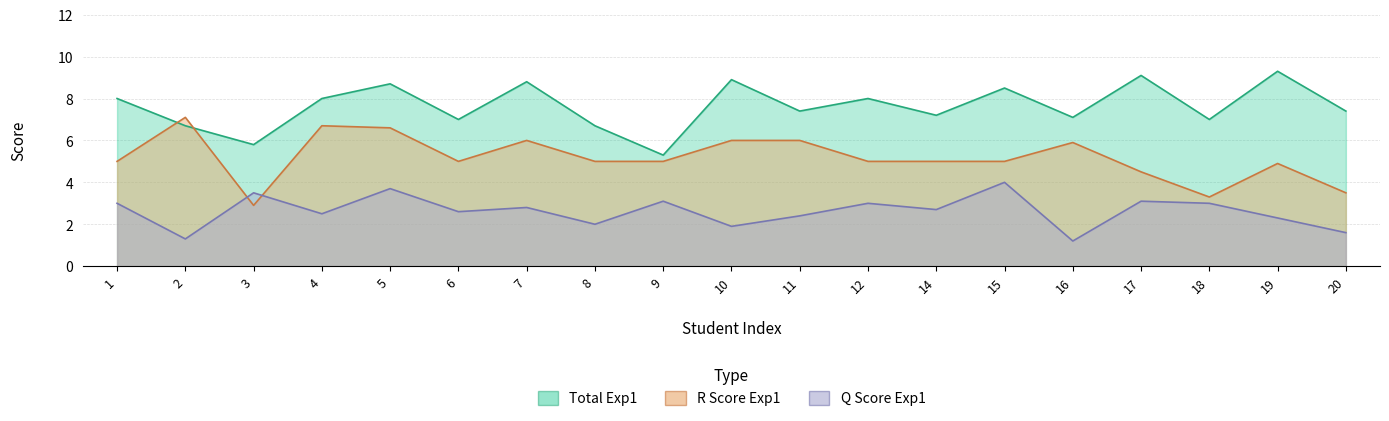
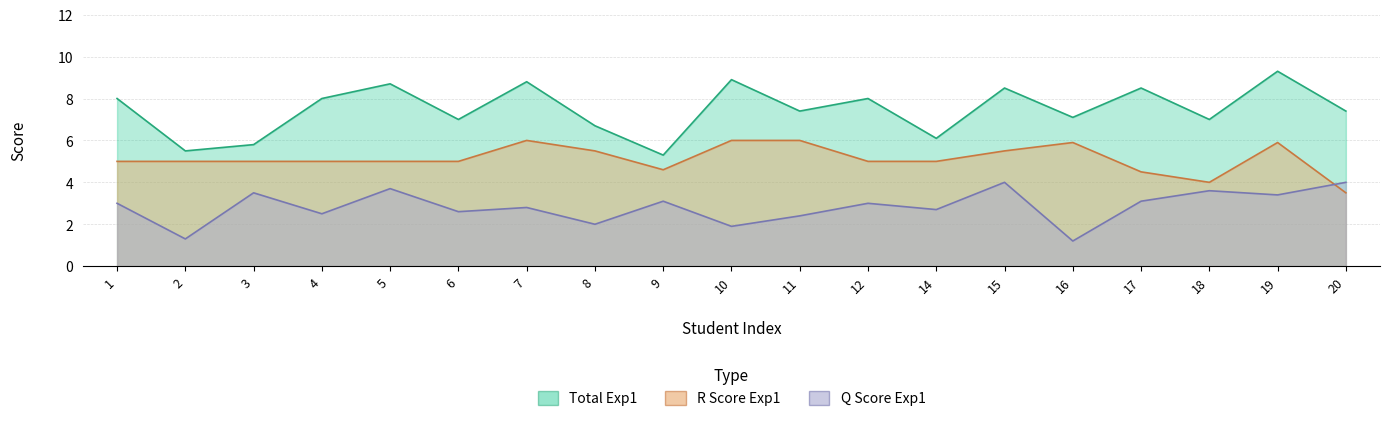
Total Exp1, 2: 6.7 -> 5.5
R Score Exp1, 2: 7.1 -> 5.0
R Score Exp1, 3: 2.9 -> 5.0
R Score Exp1, 4: 6.7 -> 5.0
R Score Exp1, 5: 6.6 -> 5.0
R Score Exp1, 8: 5.0 -> 5.5
R Score Exp1, 9: 5.0 -> 4.6
Total Exp1, 14: 7.2 -> 6.1
R Score Exp1, 15: 5.0 -> 5.5
Total Exp1, 17: 9.1 -> 8.5
R Score Exp1, 18: 3.3 -> 4.0
Q Score Exp1, 18: 3.0 -> 3.6
R Score Exp1, 19: 4.9 -> 5.9
Q Score Exp1, 19: 2.3 -> 3.4
Q Score Exp1, 20: 1.6 -> 4.0
